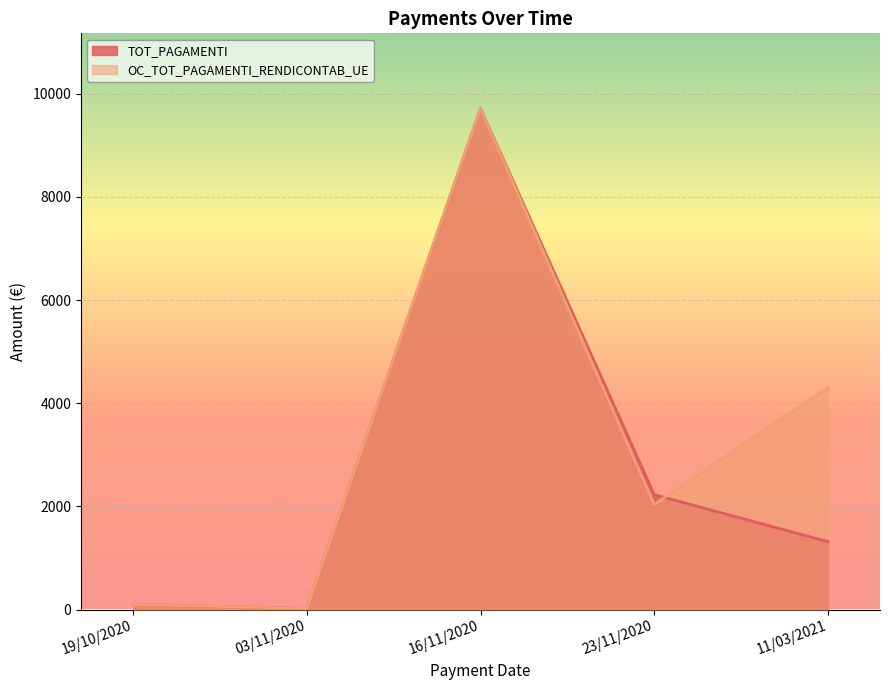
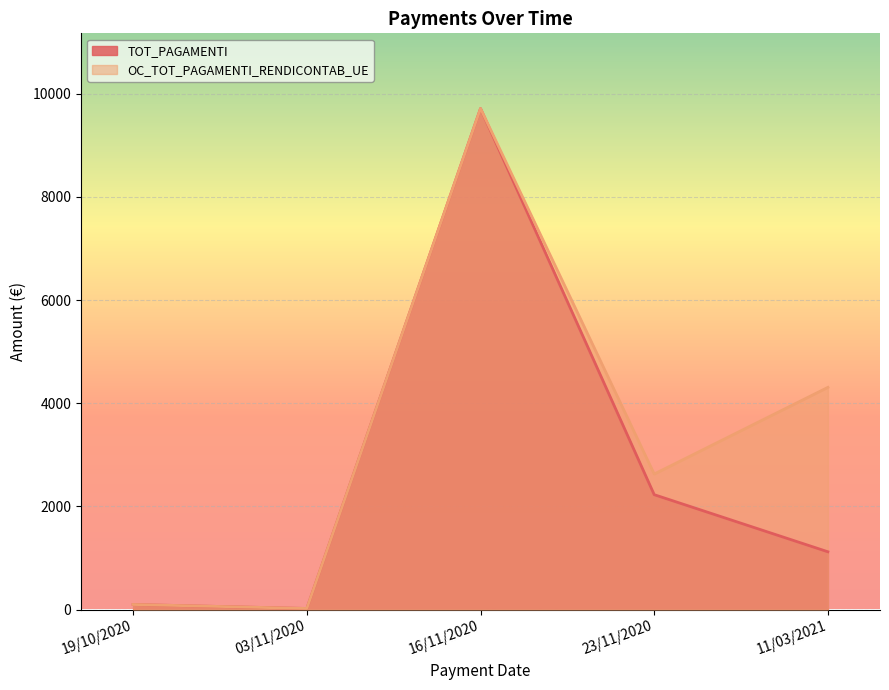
OC_TOT_PAGAMENTI_RENDICONTAB_UE, 23/11/2020: 2000 -> 2600
TOT_PAGAMENTI, 11/03/2021: 1300 -> 1100
